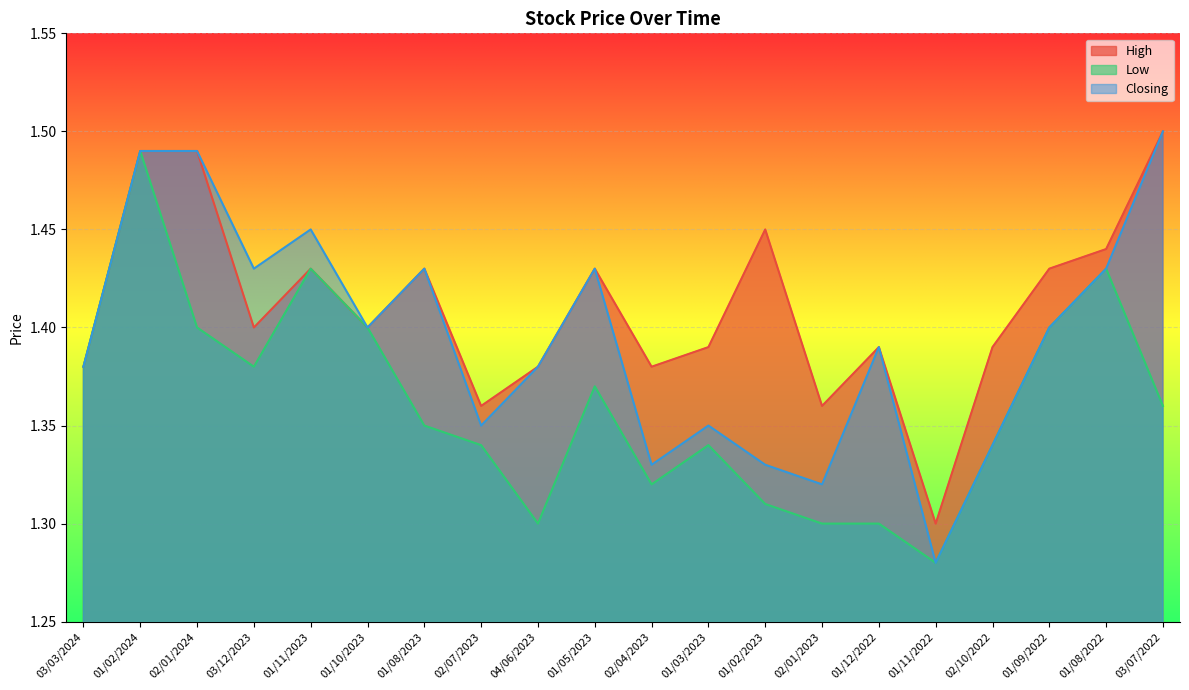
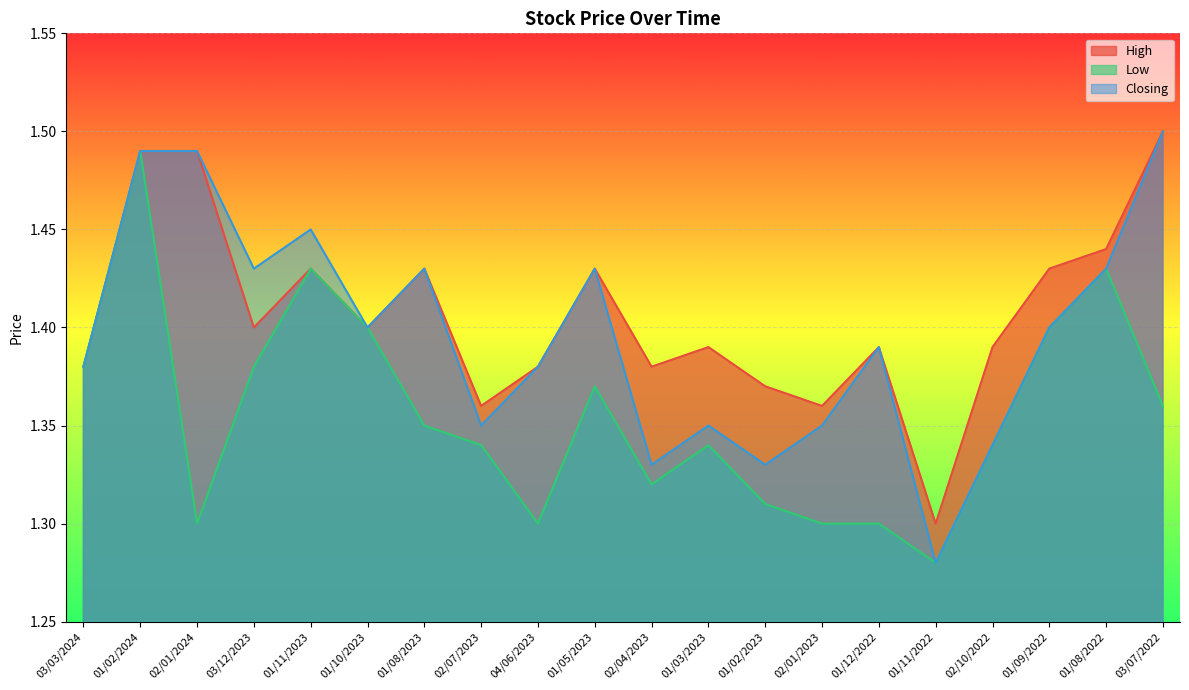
Low, 02/01/2024: 1.4 -> 1.3
High, 01/02/2023: 1.45 -> 1.37
Closing, 02/01/2023: 1.32 -> 1.35
